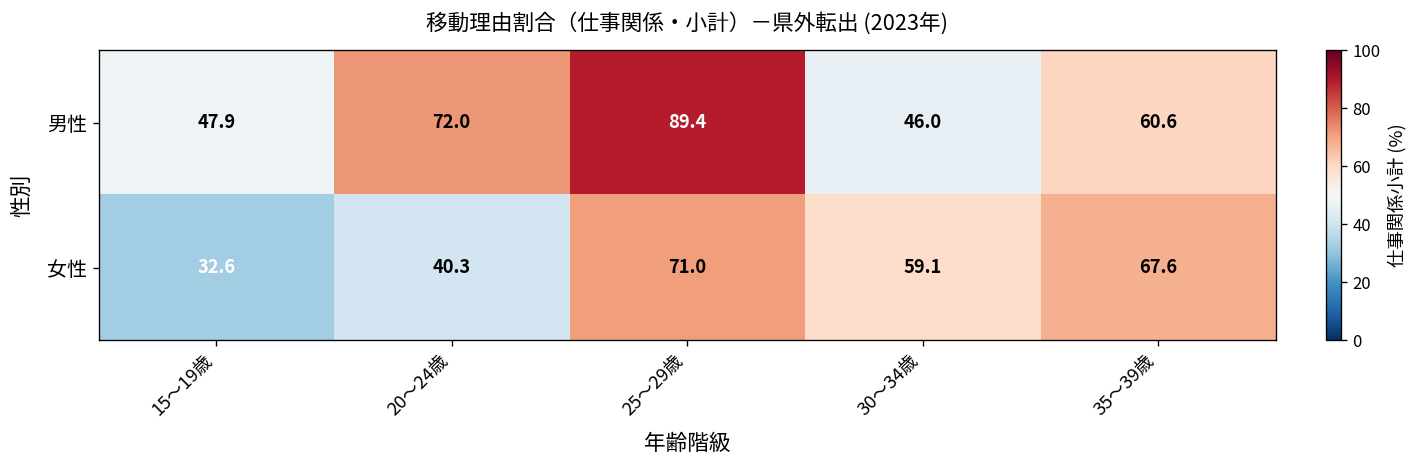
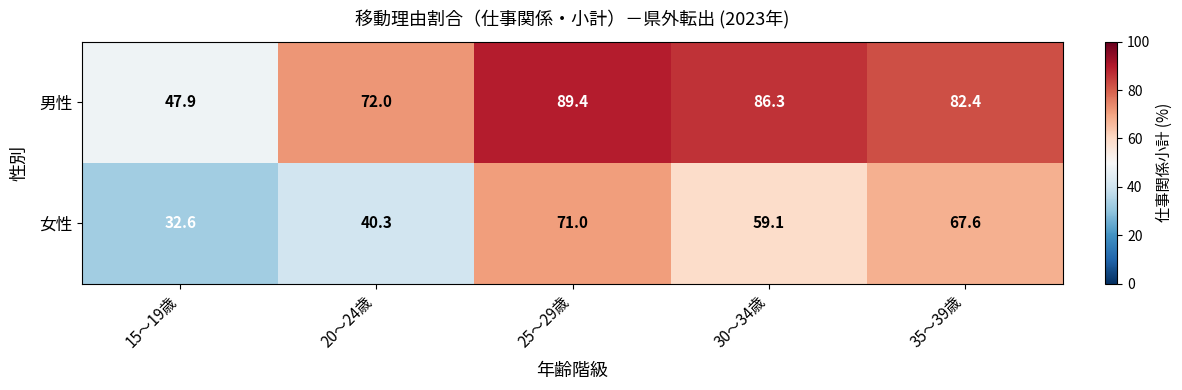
男性, 30～34歳: 46.0 -> 86.3
男性, 35～39歳: 60.6 -> 82.4
